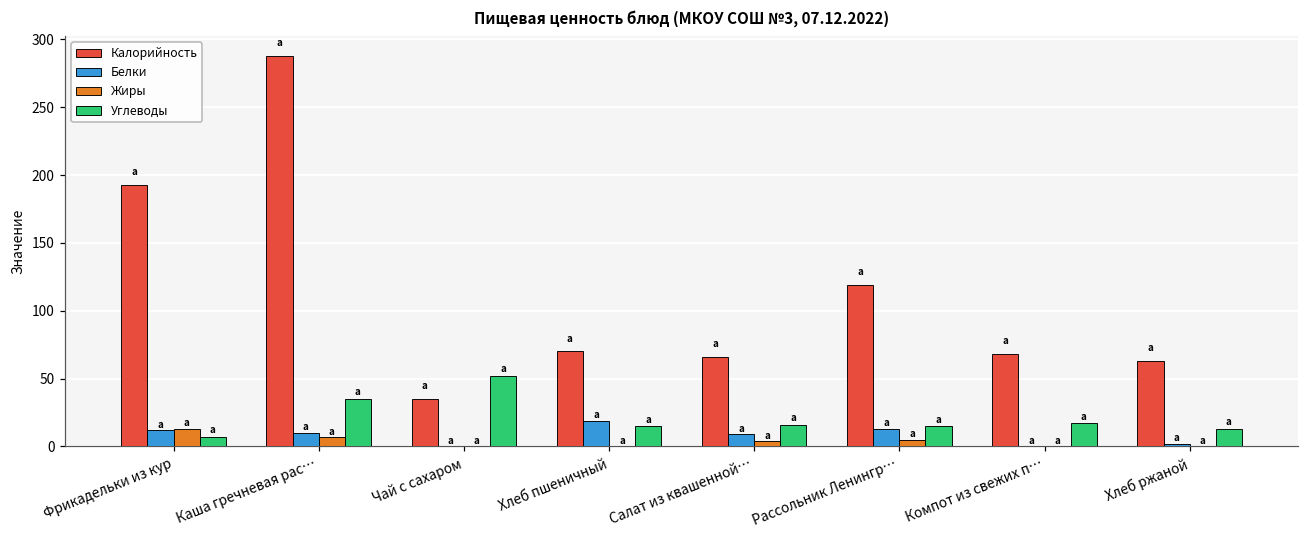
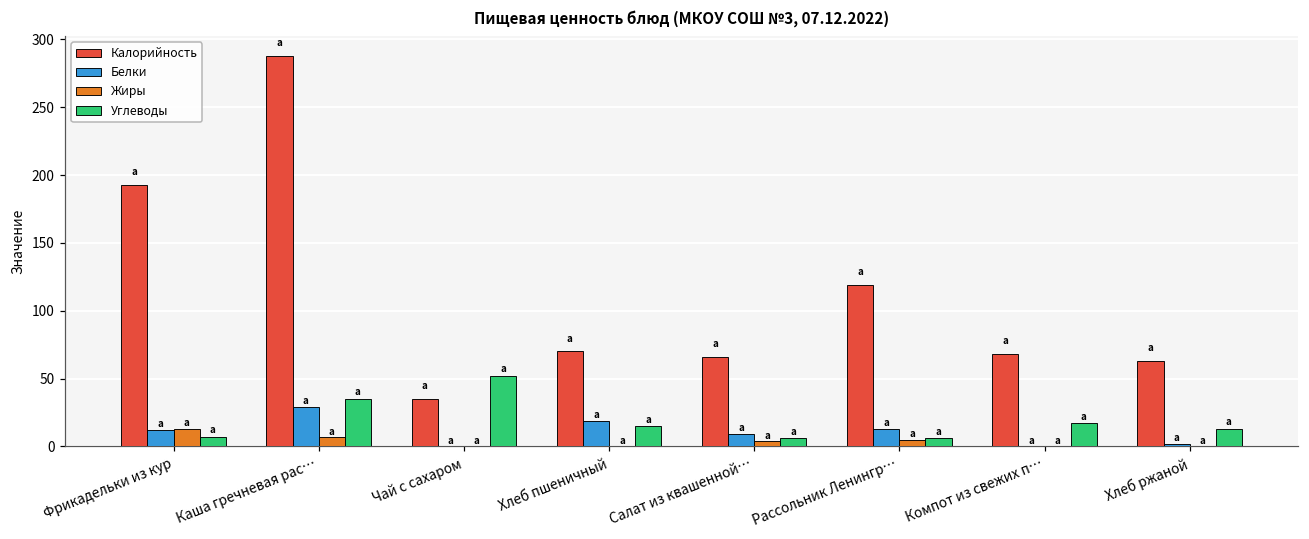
Белки, Каша гречневая рас…: 10 -> 29
Углеводы, Салат из квашенной…: 16 -> 6
Углеводы, Рассольник Ленингр…: 15 -> 6
